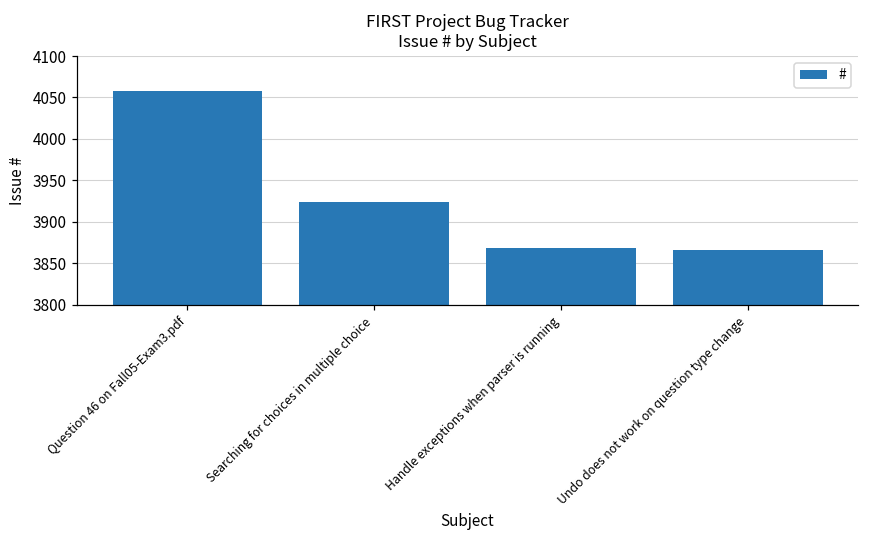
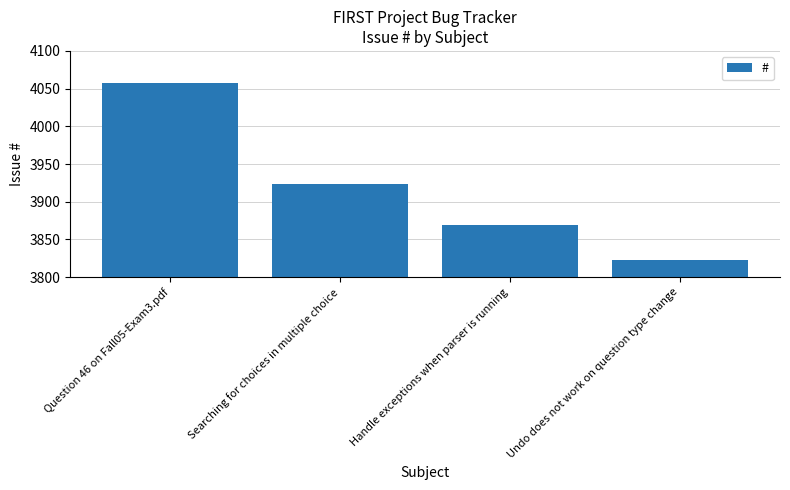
Undo does not work on question type change: 3870 -> 3820
